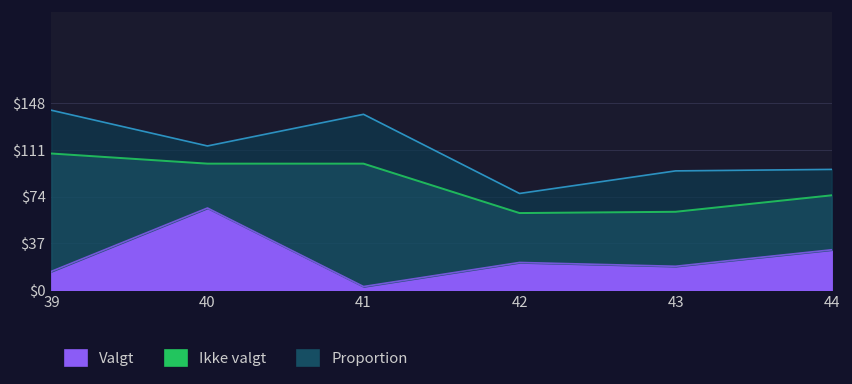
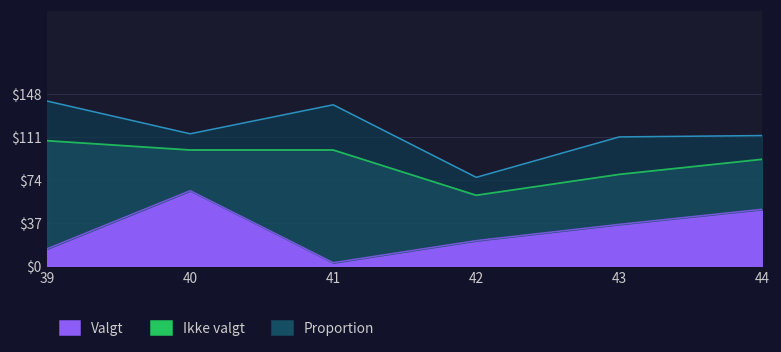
Valgt, 43: $19 -> $36
Valgt, 44: $32 -> $49
